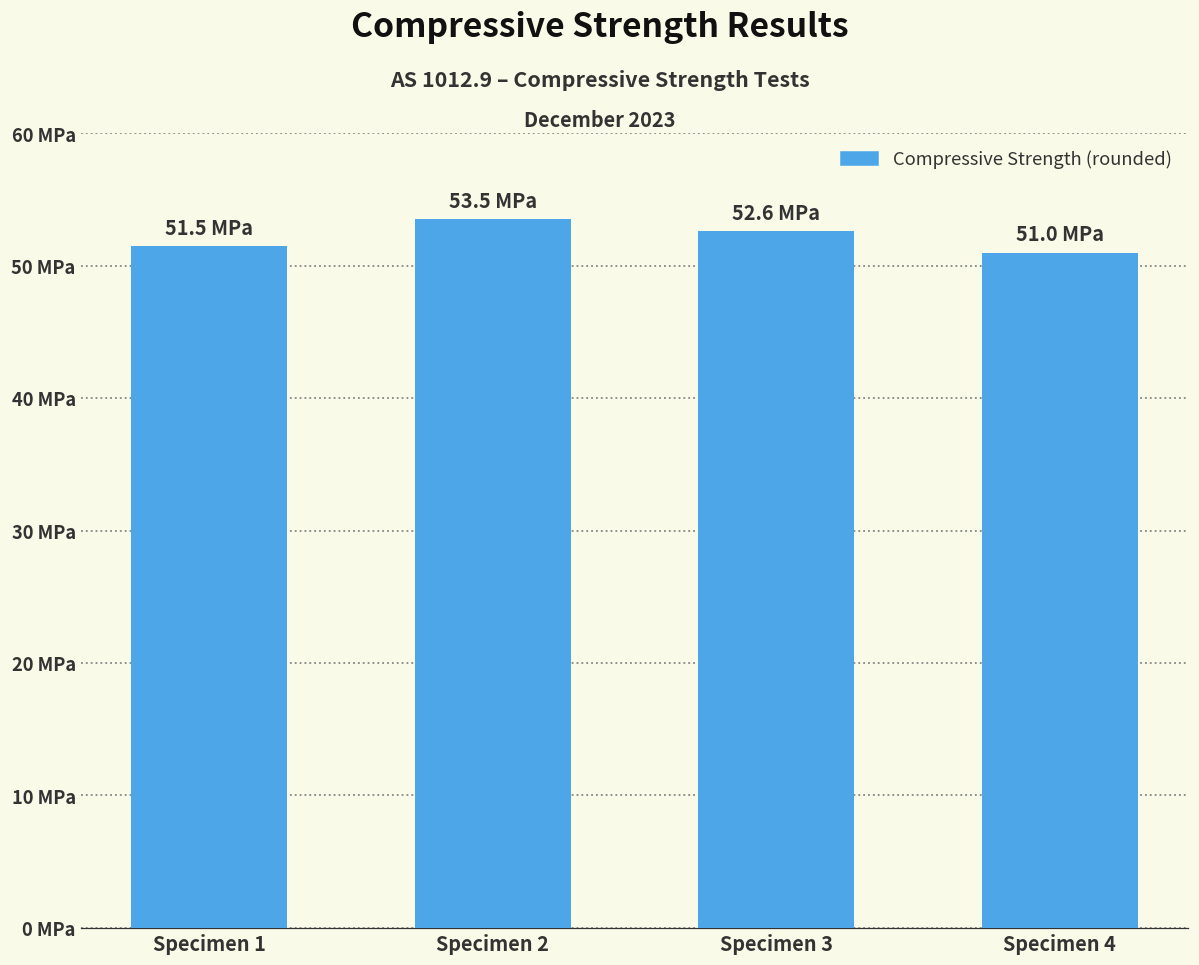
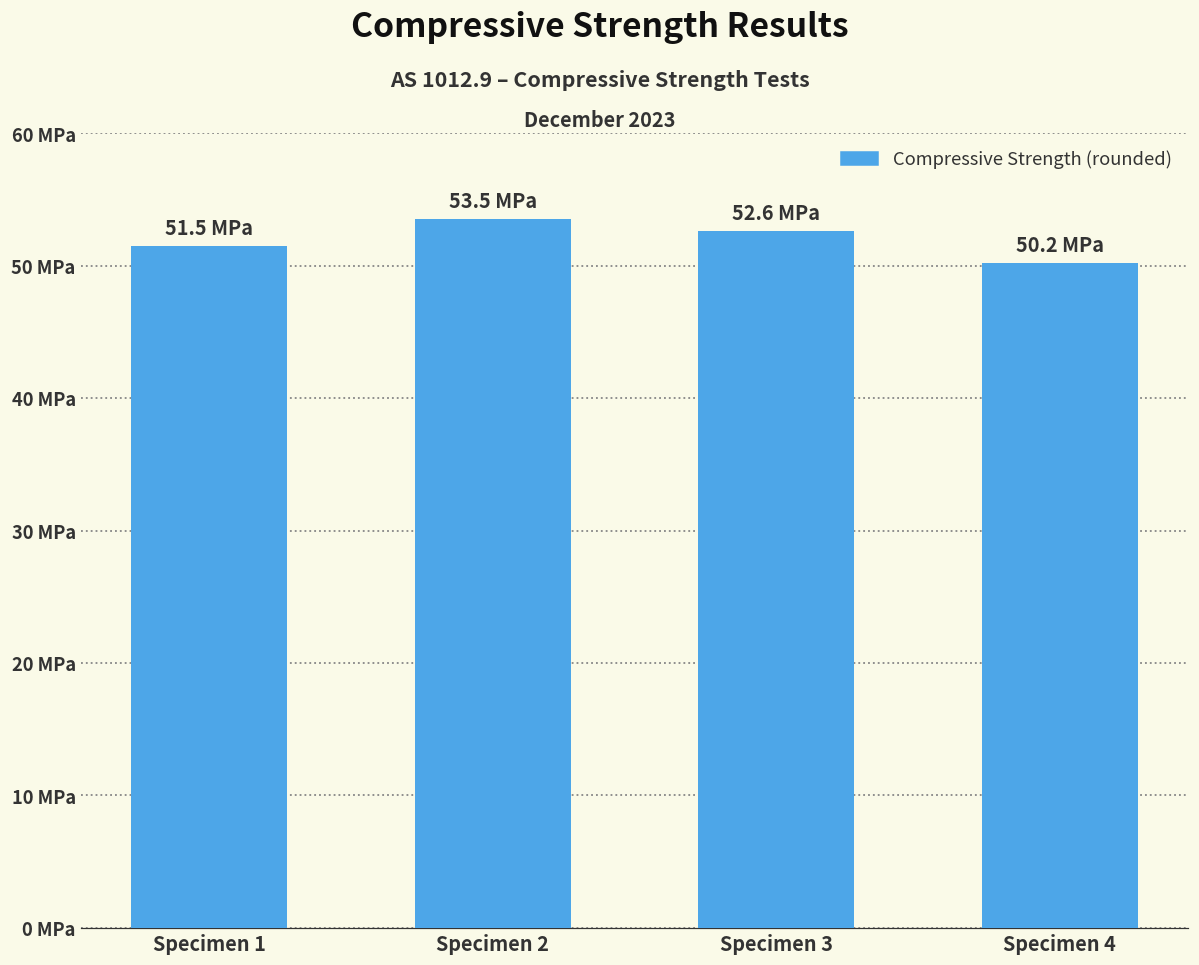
Specimen 4: 51.0 -> 50.2
